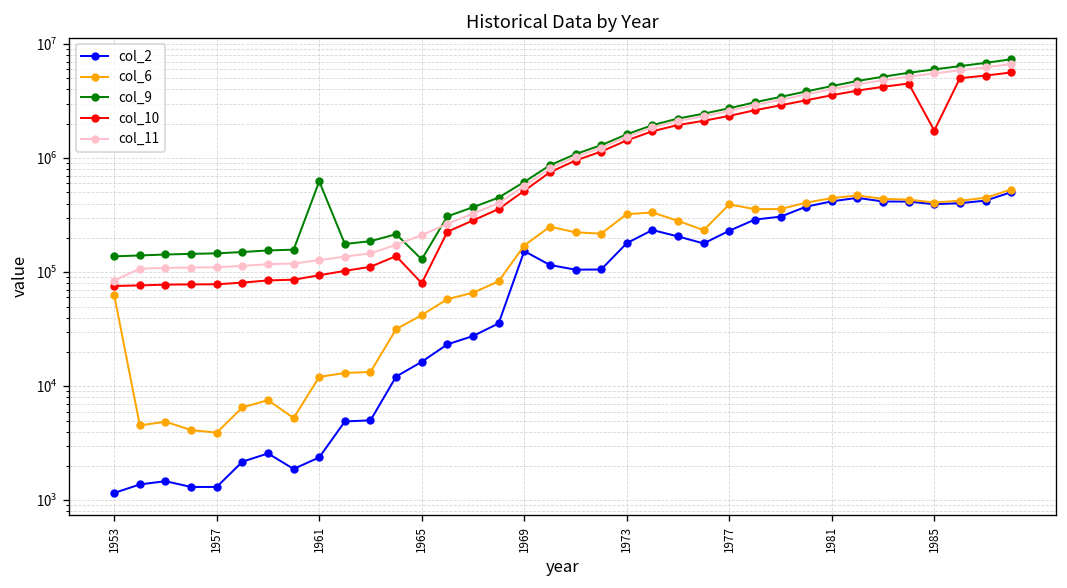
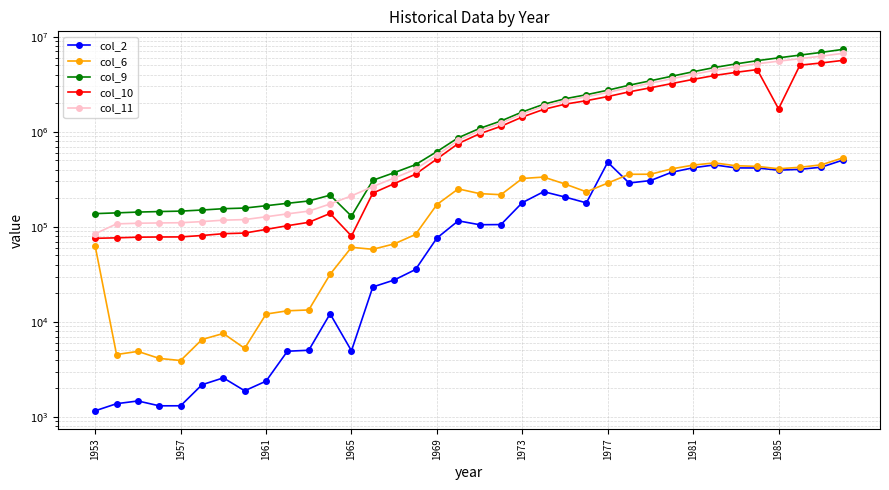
col_9, 1961: 600000 -> 170000
col_2, 1965: 16000 -> 5000
col_6, 1965: 40000 -> 60000
col_2, 1969: 150000 -> 80000
col_2, 1977: 230000 -> 500000
col_6, 1977: 390000 -> 290000
